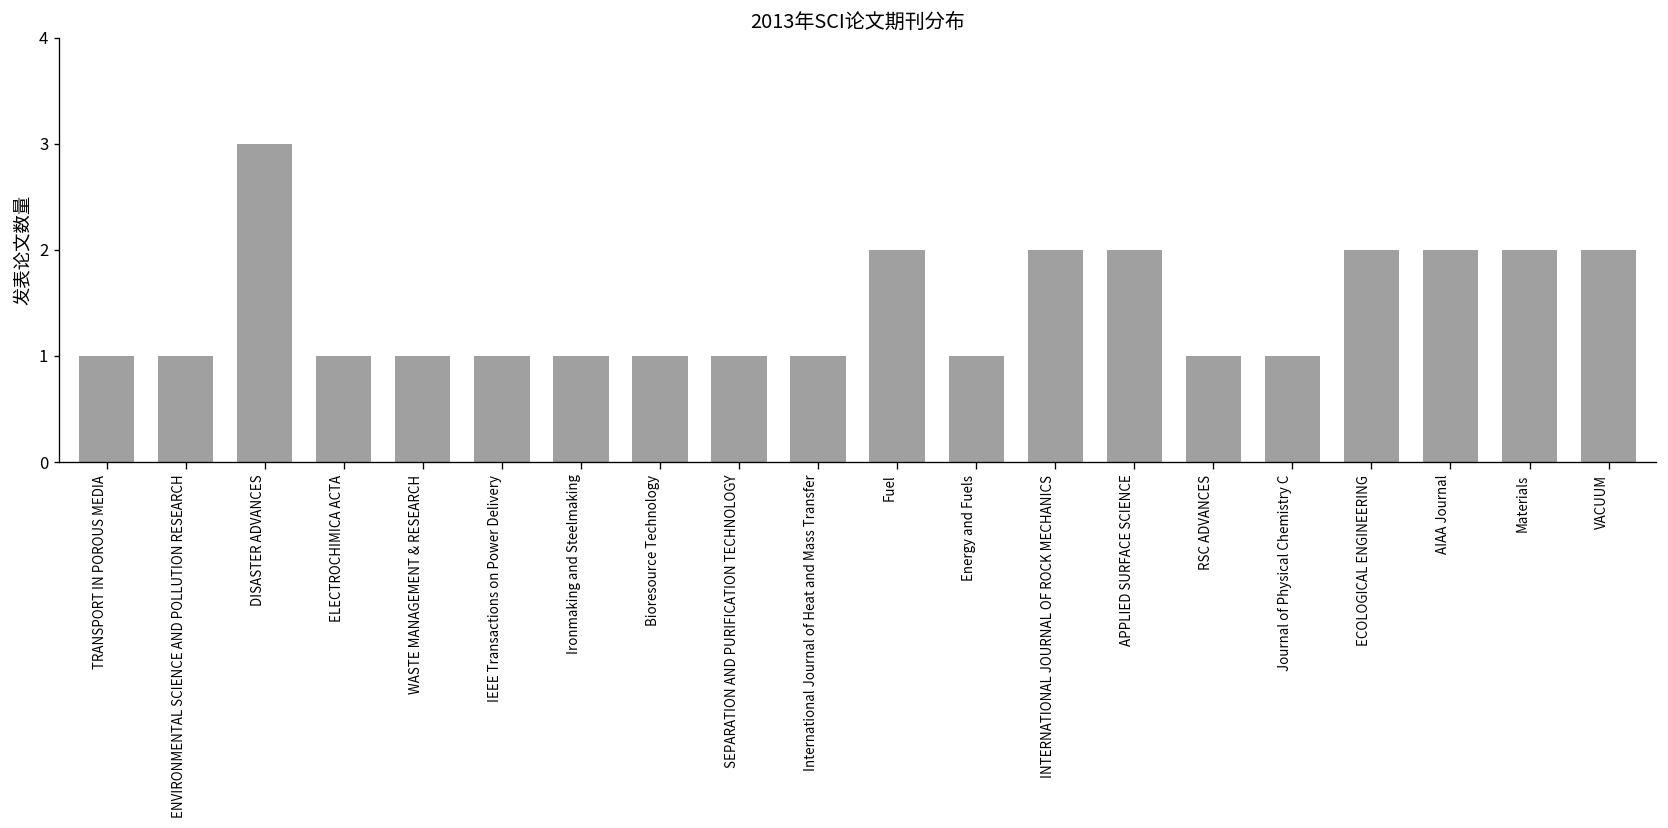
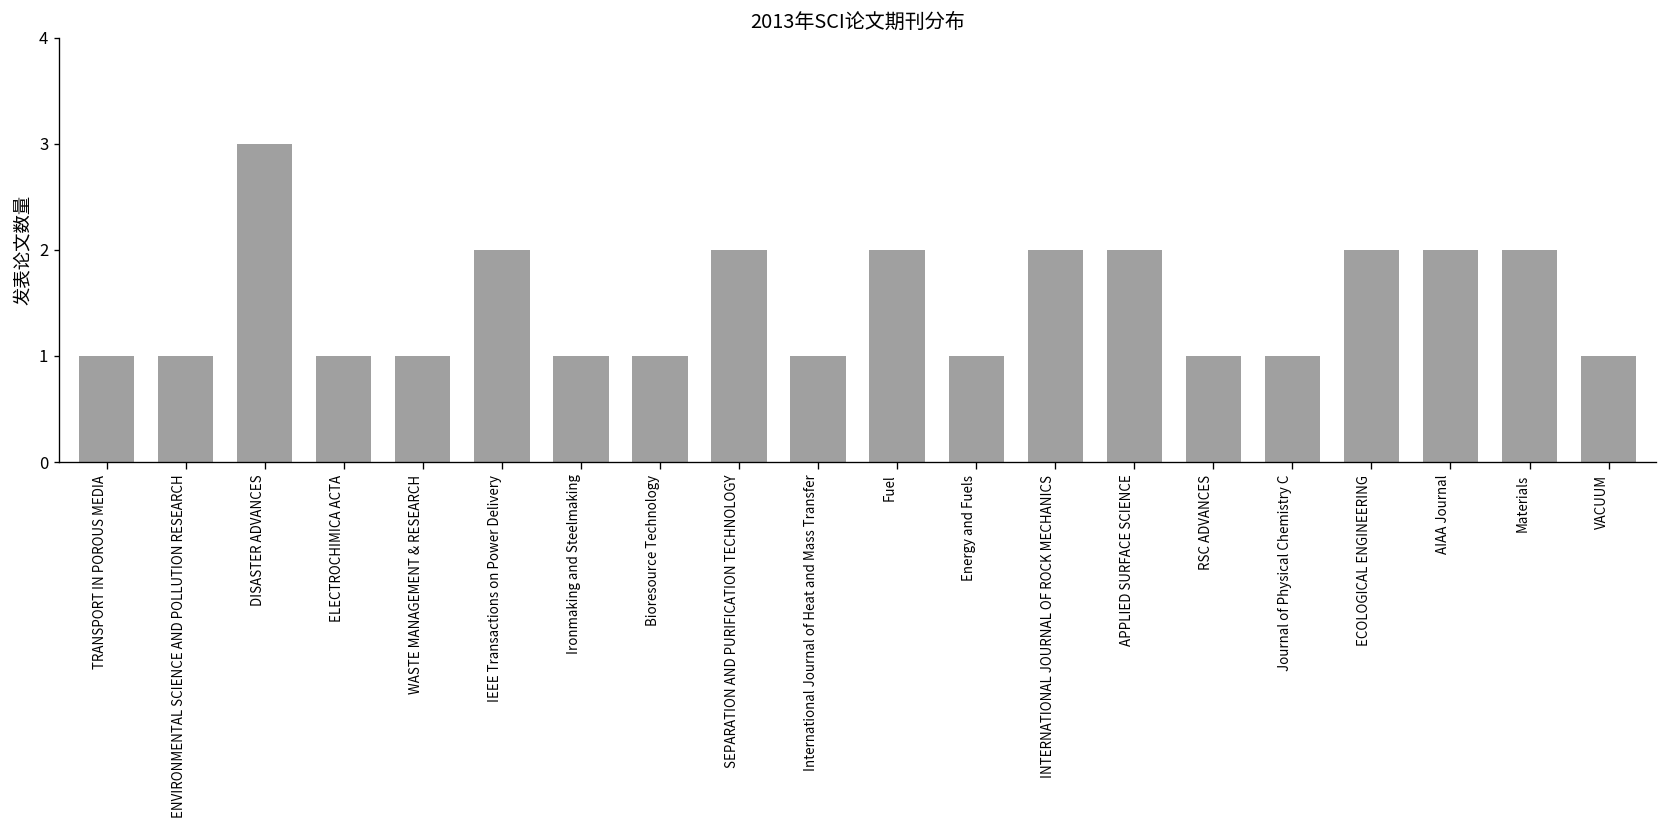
IEEE Transactions on Power Delivery: 1 -> 2
SEPARATION AND PURIFICATION TECHNOLOGY: 1 -> 2
VACUUM: 2 -> 1
